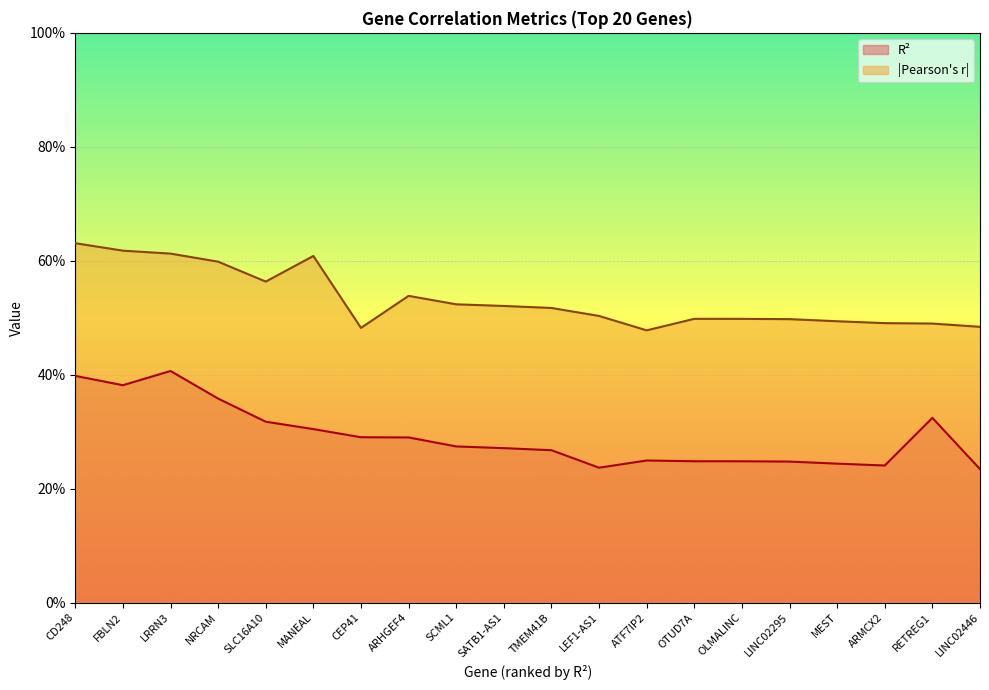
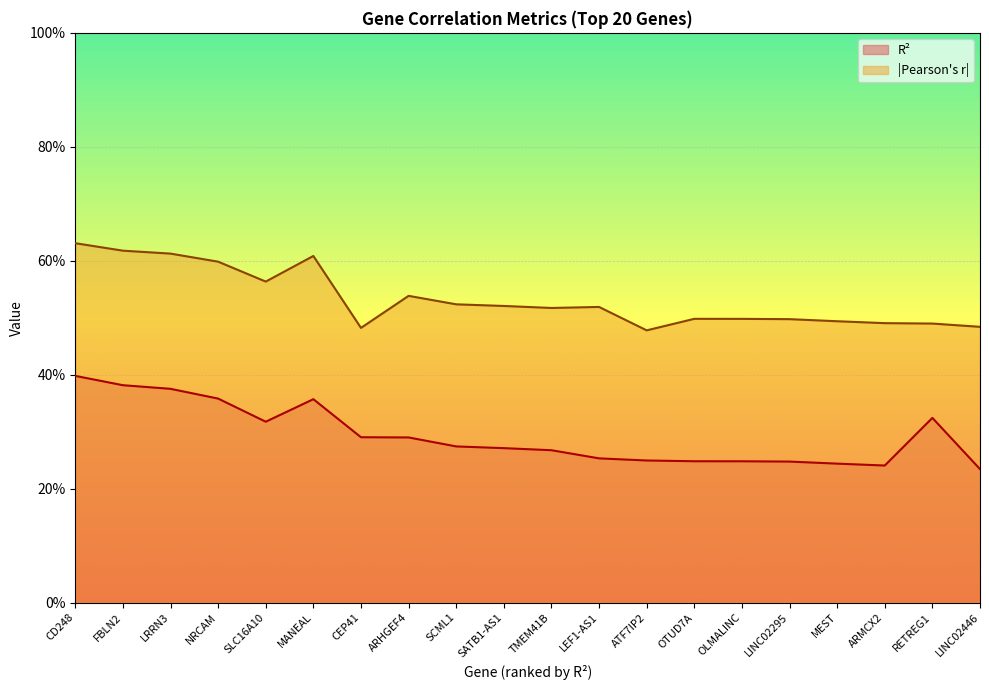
R², LRRN3: 41% -> 38%
R², MANEAL: 30% -> 36%
R², LEF1-AS1: 24% -> 25%
|Pearson's r|, LEF1-AS1: 50% -> 52%
